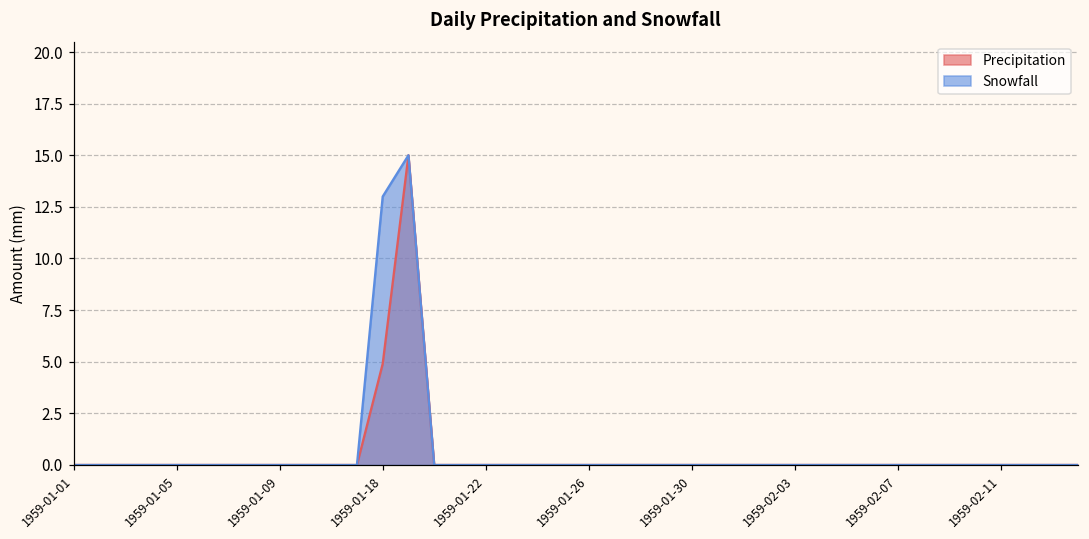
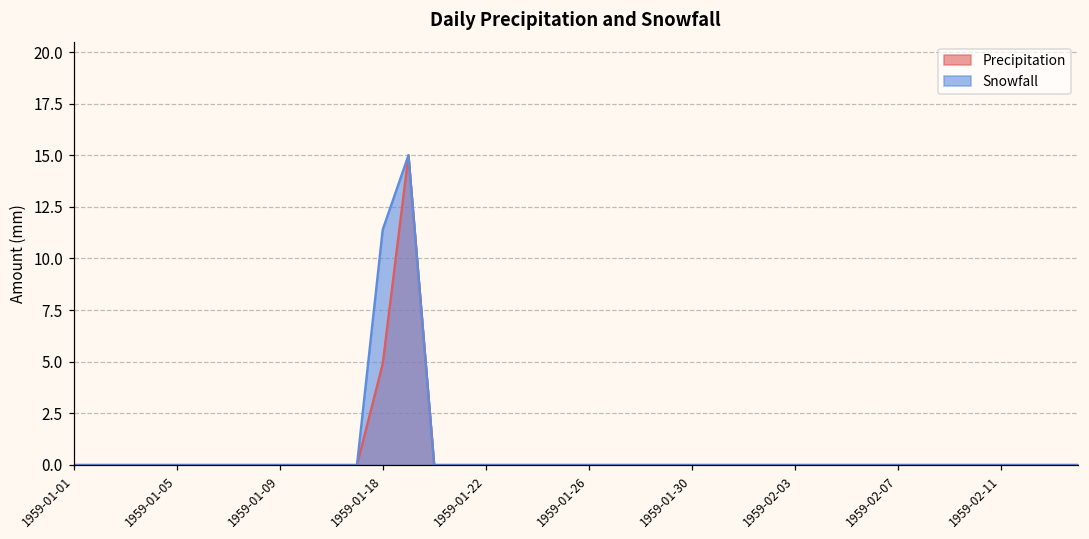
Snowfall, 1959-01-18: 13.0 -> 11.4
